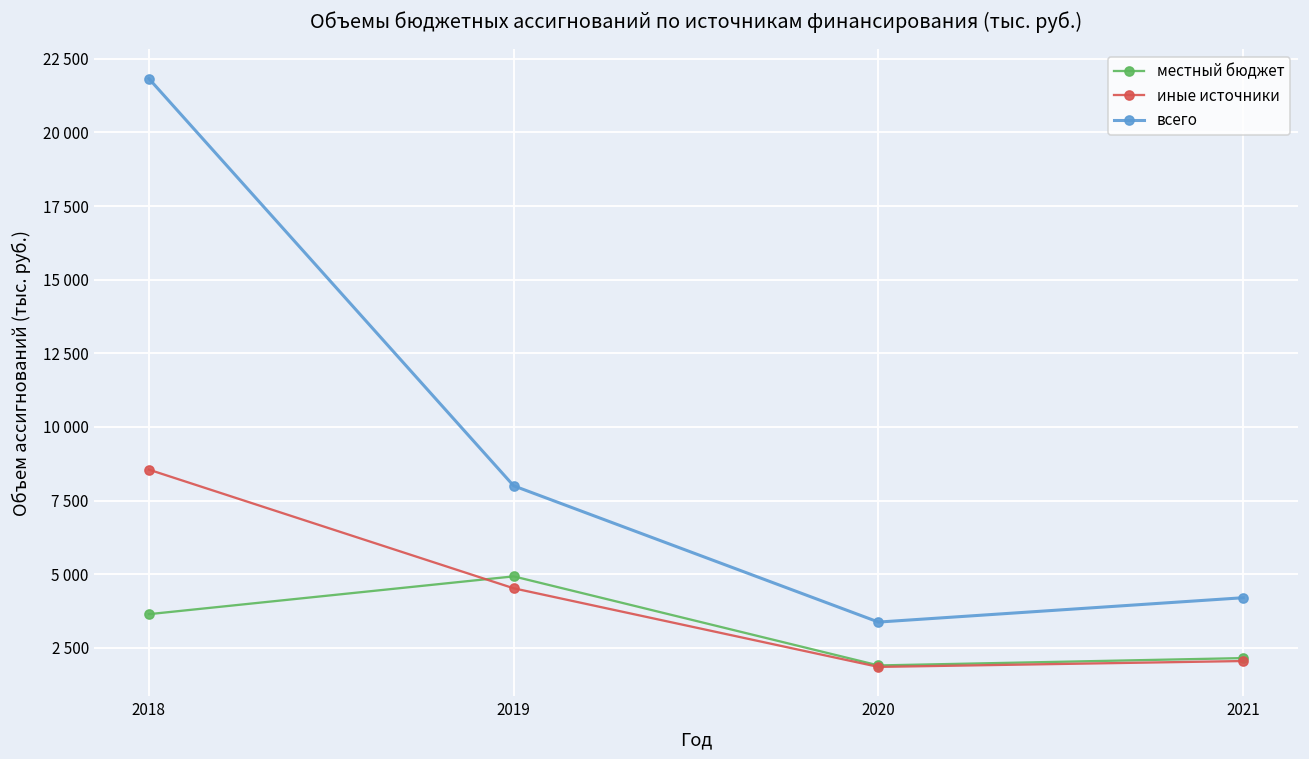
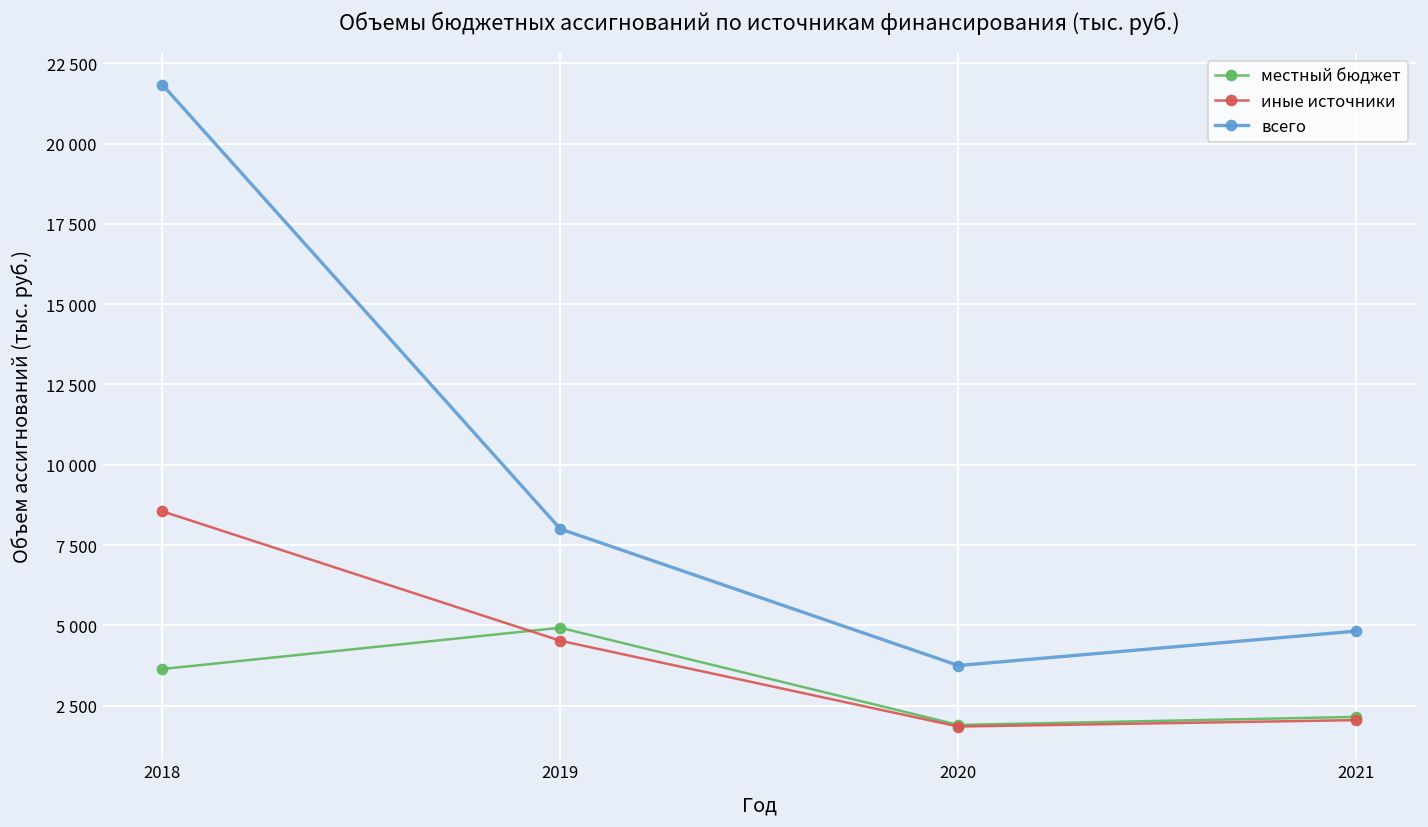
всего, 2020: 3400 -> 3800
всего, 2021: 4200 -> 4800
